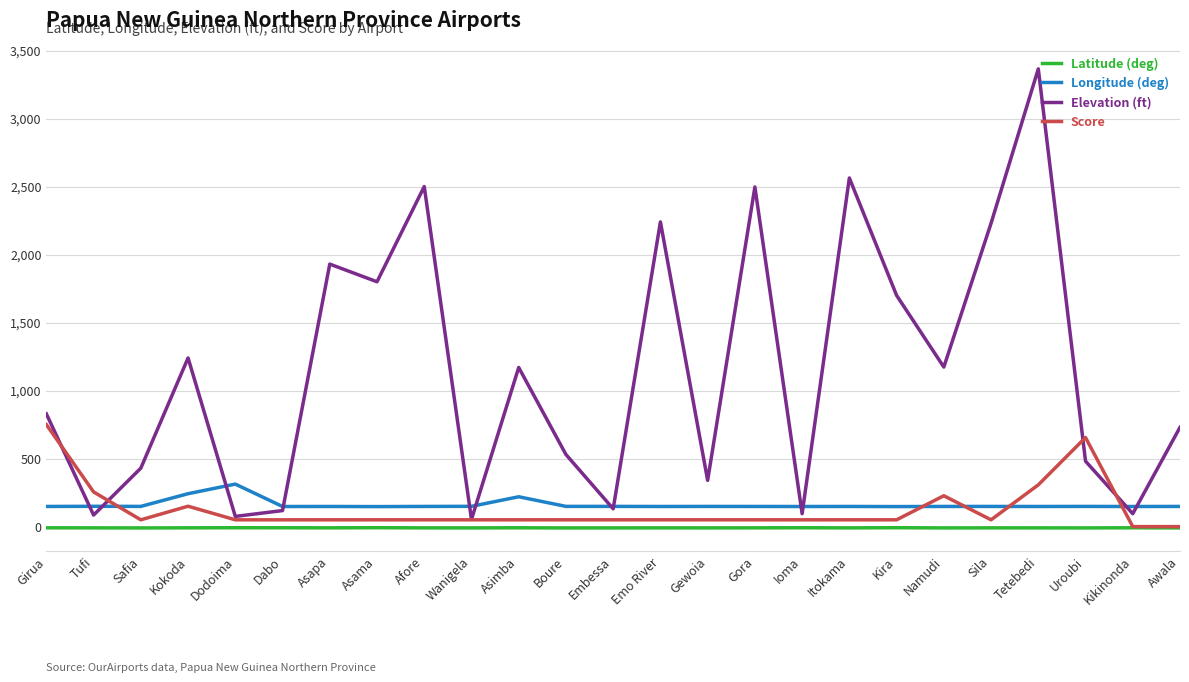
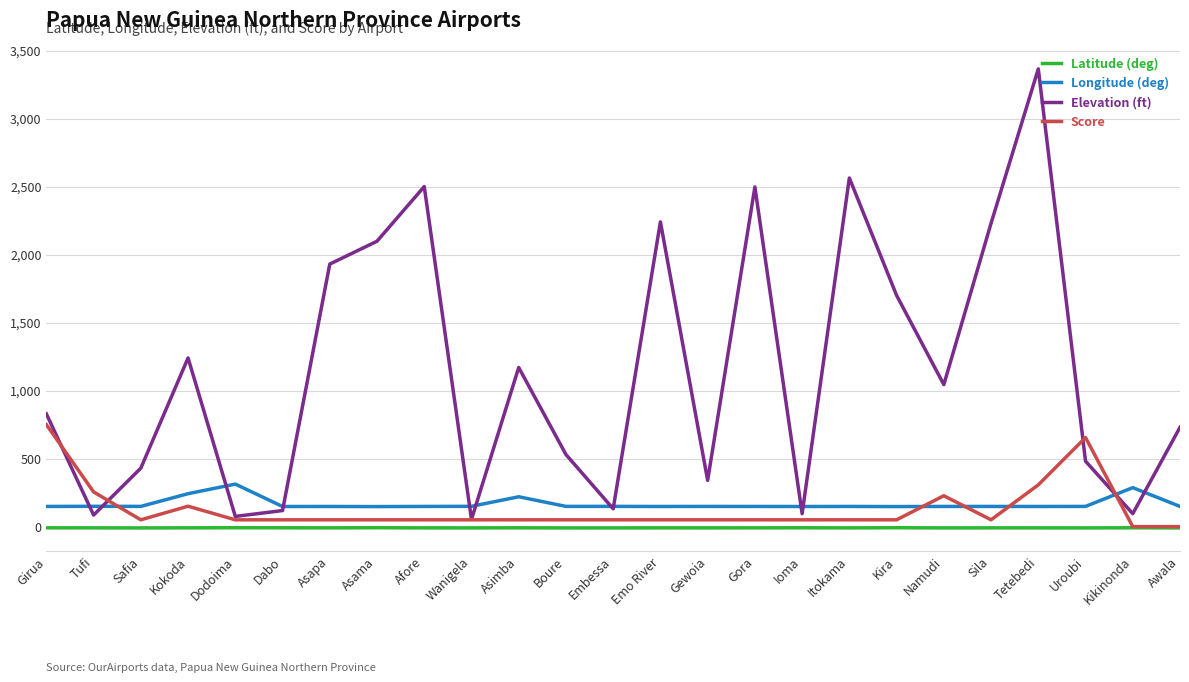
Elevation (ft), Asama: 1,800 -> 2,100
Elevation (ft), Namudi: 1,170 -> 1,040
Longitude (deg), Kikinonda: 150 -> 290
